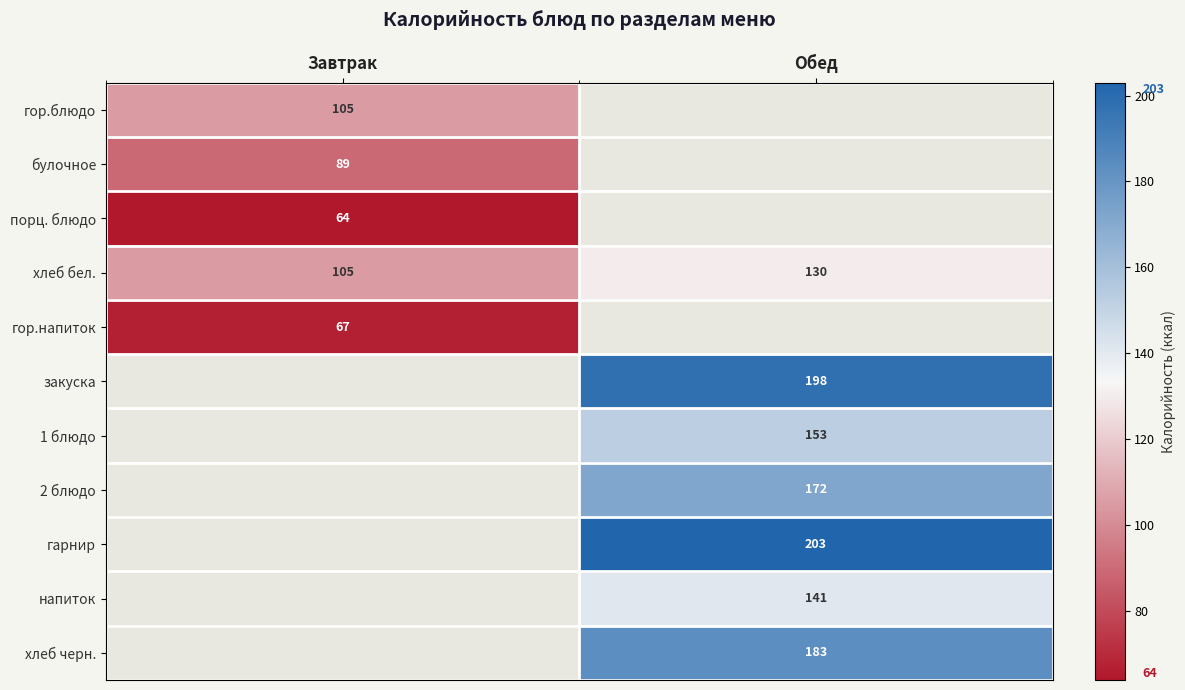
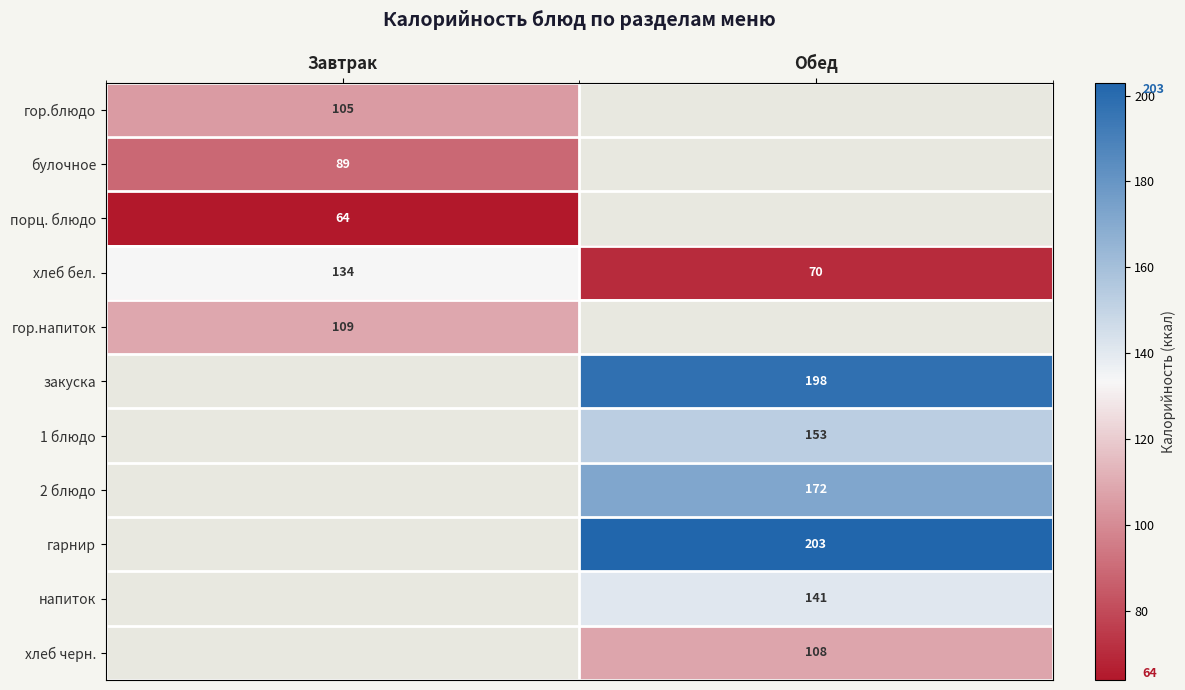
хлеб бел., Завтрак: 105 -> 134
хлеб бел., Обед: 130 -> 70
гор.напиток, Завтрак: 67 -> 109
хлеб черн., Обед: 183 -> 108
